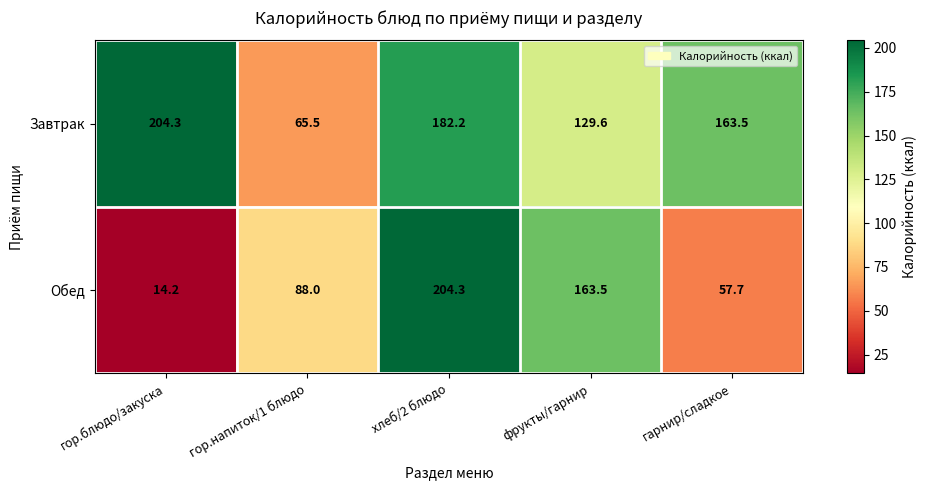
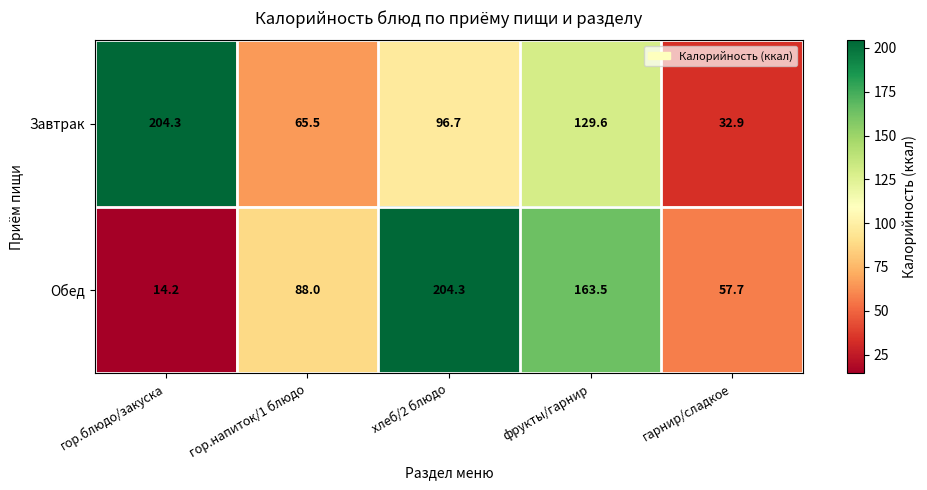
Завтрак, хлеб/2 блюдо: 182.2 -> 96.7
Завтрак, гарнир/сладкое: 163.5 -> 32.9
